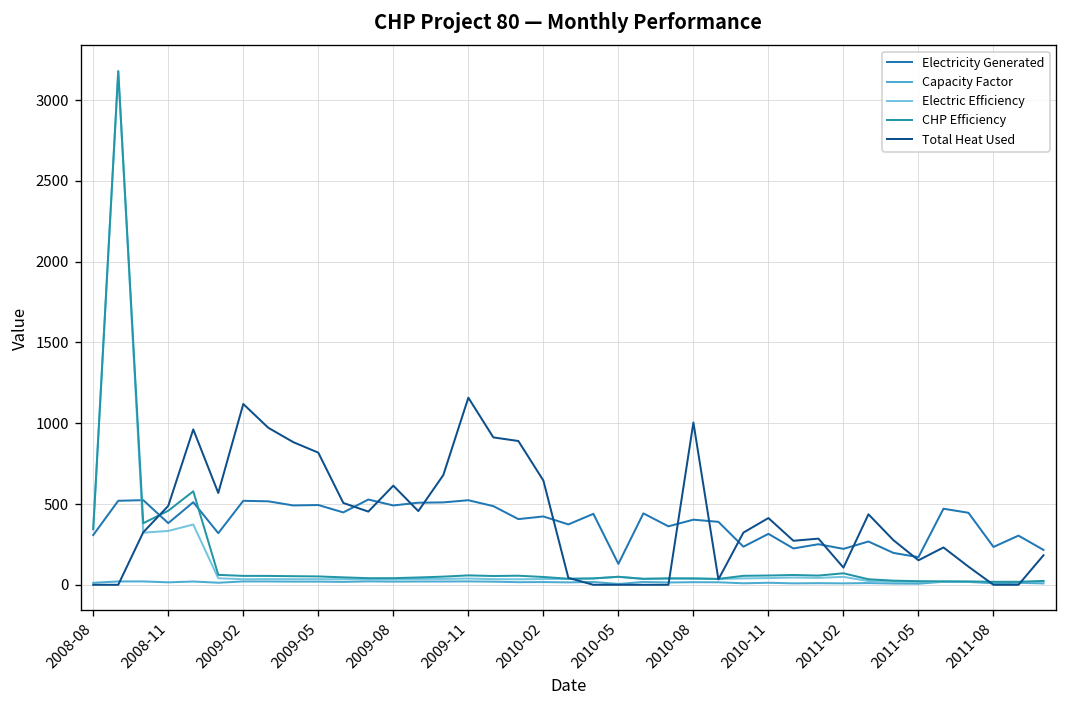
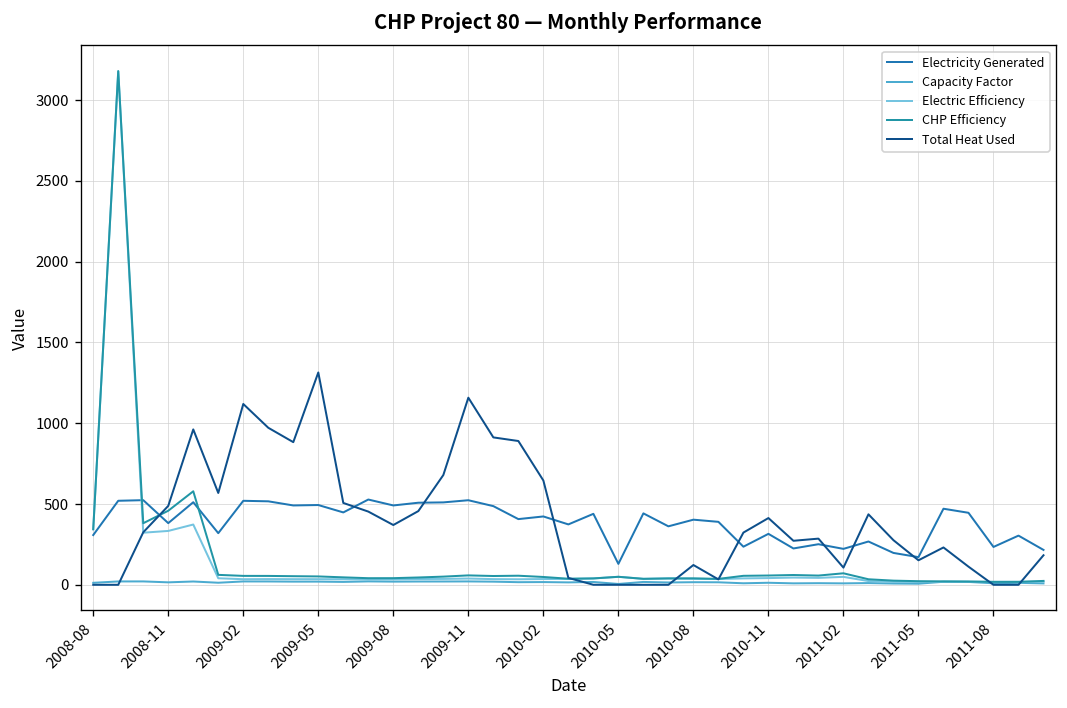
Total Heat Used, 2009-05: 820 -> 1310
Total Heat Used, 2009-08: 610 -> 370
Total Heat Used, 2010-08: 1000 -> 120
